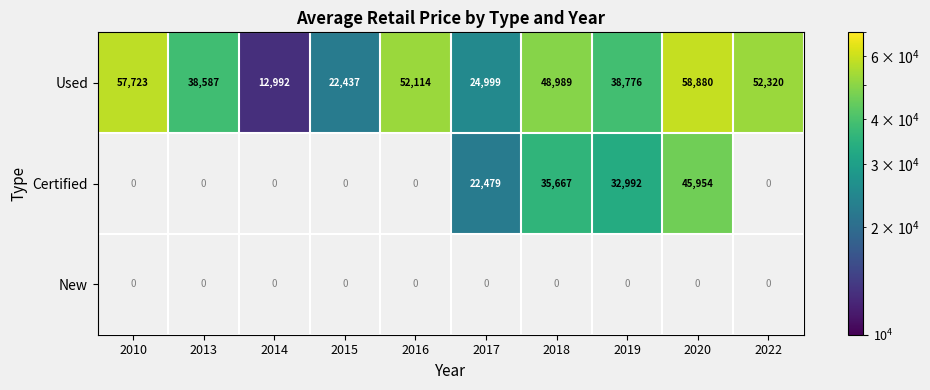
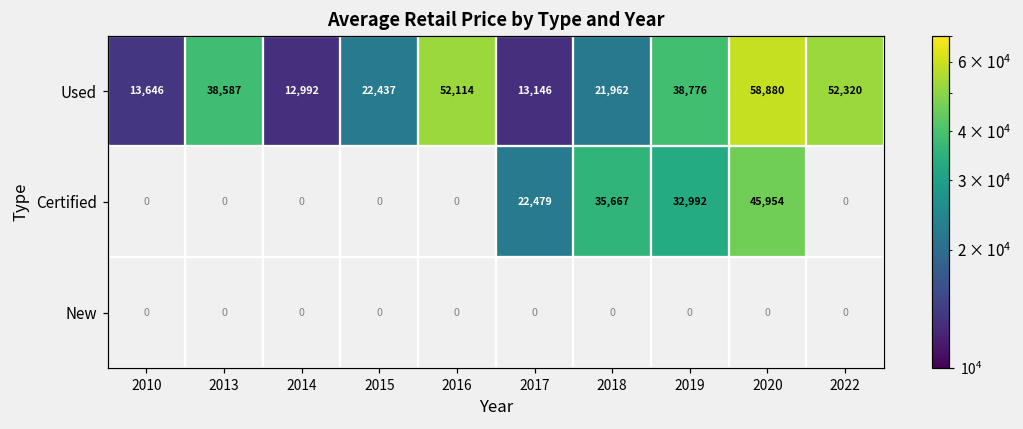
Used, 2010: 57,723 -> 13,646
Used, 2017: 24,999 -> 13,146
Used, 2018: 48,989 -> 21,962
